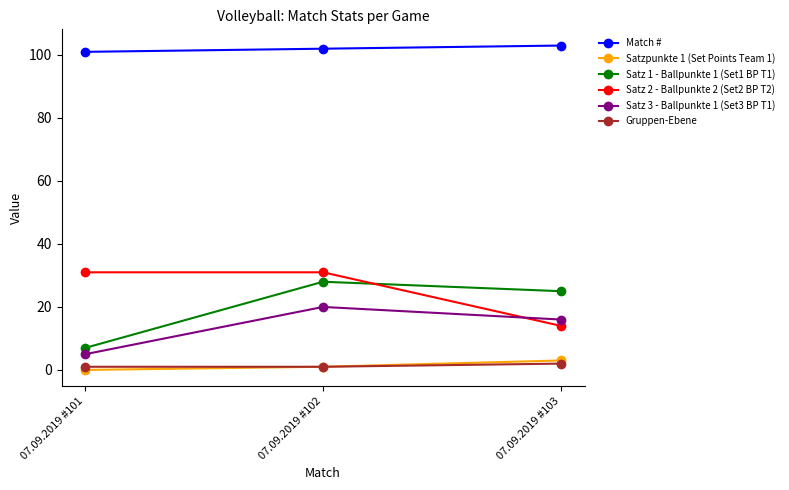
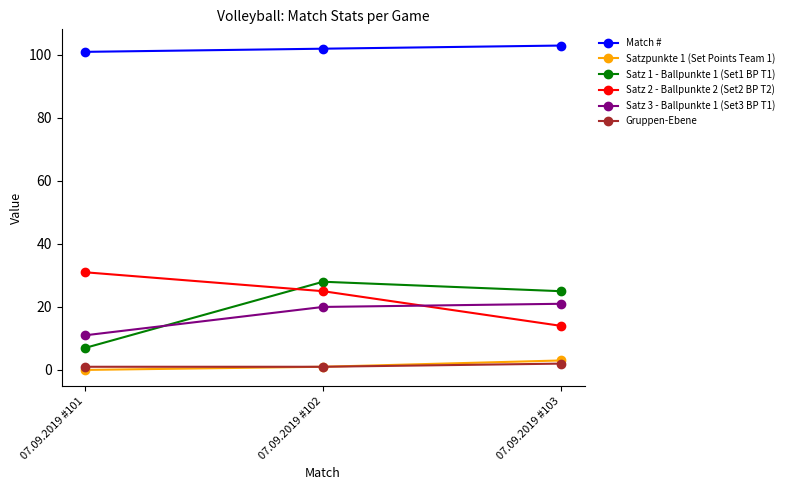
Satz 3 - Ballpunkte 1 (Set3 BP T1), 07.09.2019 #101: 5 -> 11
Satz 2 - Ballpunkte 2 (Set2 BP T2), 07.09.2019 #102: 31 -> 25
Satz 3 - Ballpunkte 1 (Set3 BP T1), 07.09.2019 #103: 16 -> 21
